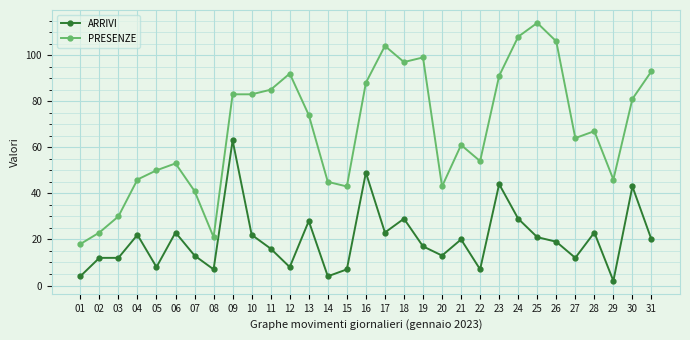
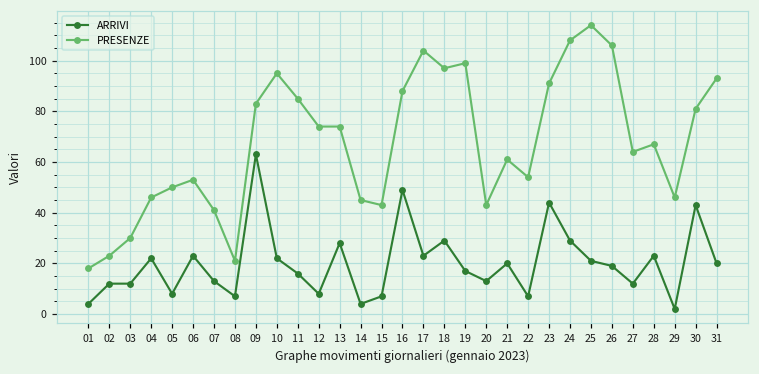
PRESENZE, 10: 83 -> 95
PRESENZE, 12: 92 -> 74
